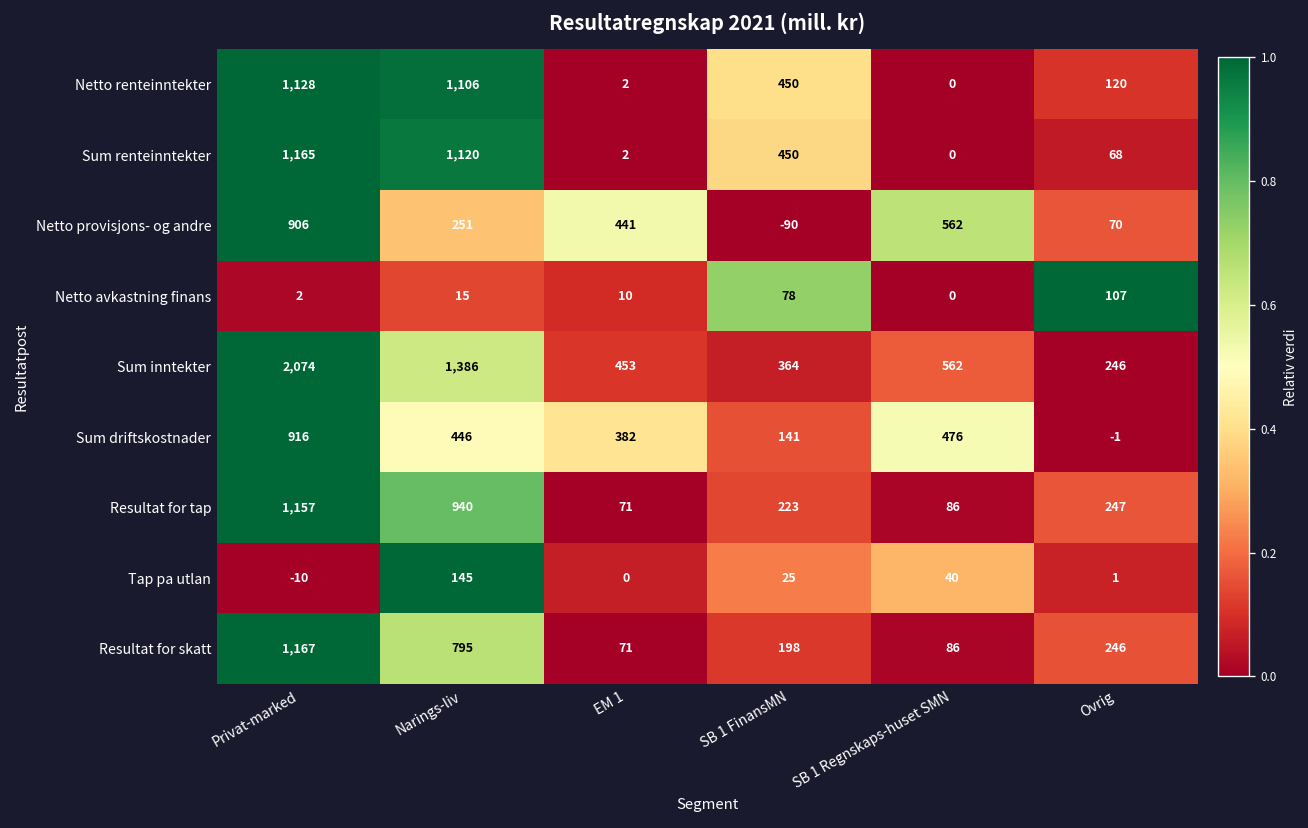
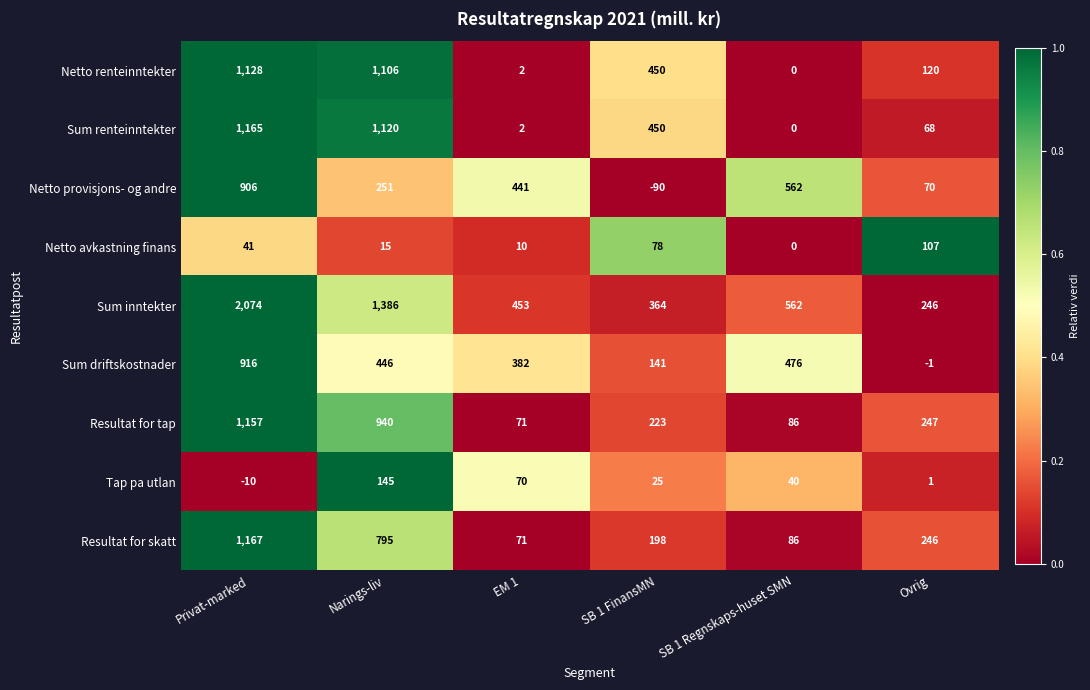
Netto avkastning finans, Privat-marked: 2 -> 41
Tap pa utlan, EM 1: 0 -> 70
